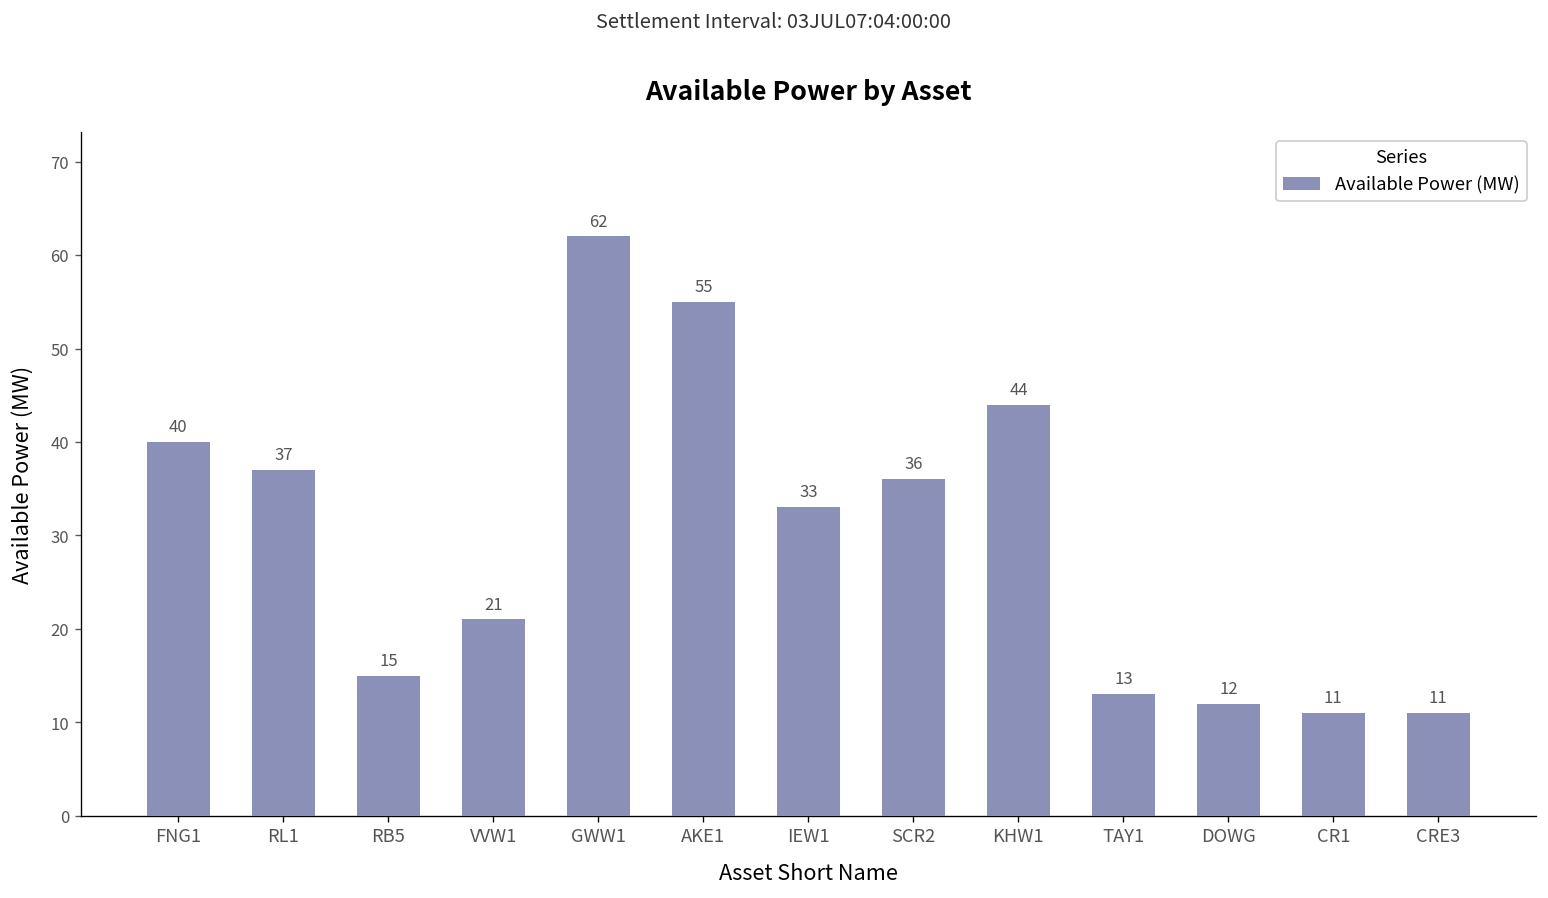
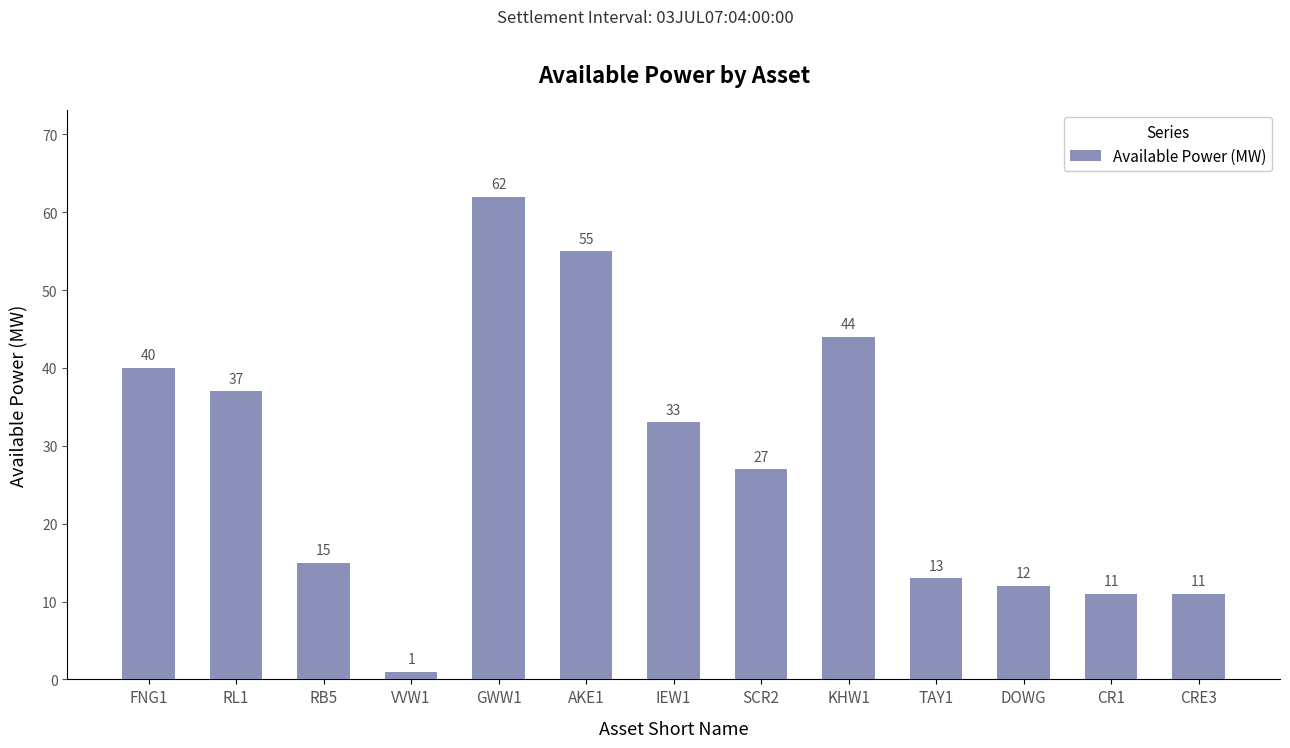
VVW1: 21 -> 1
SCR2: 36 -> 27
